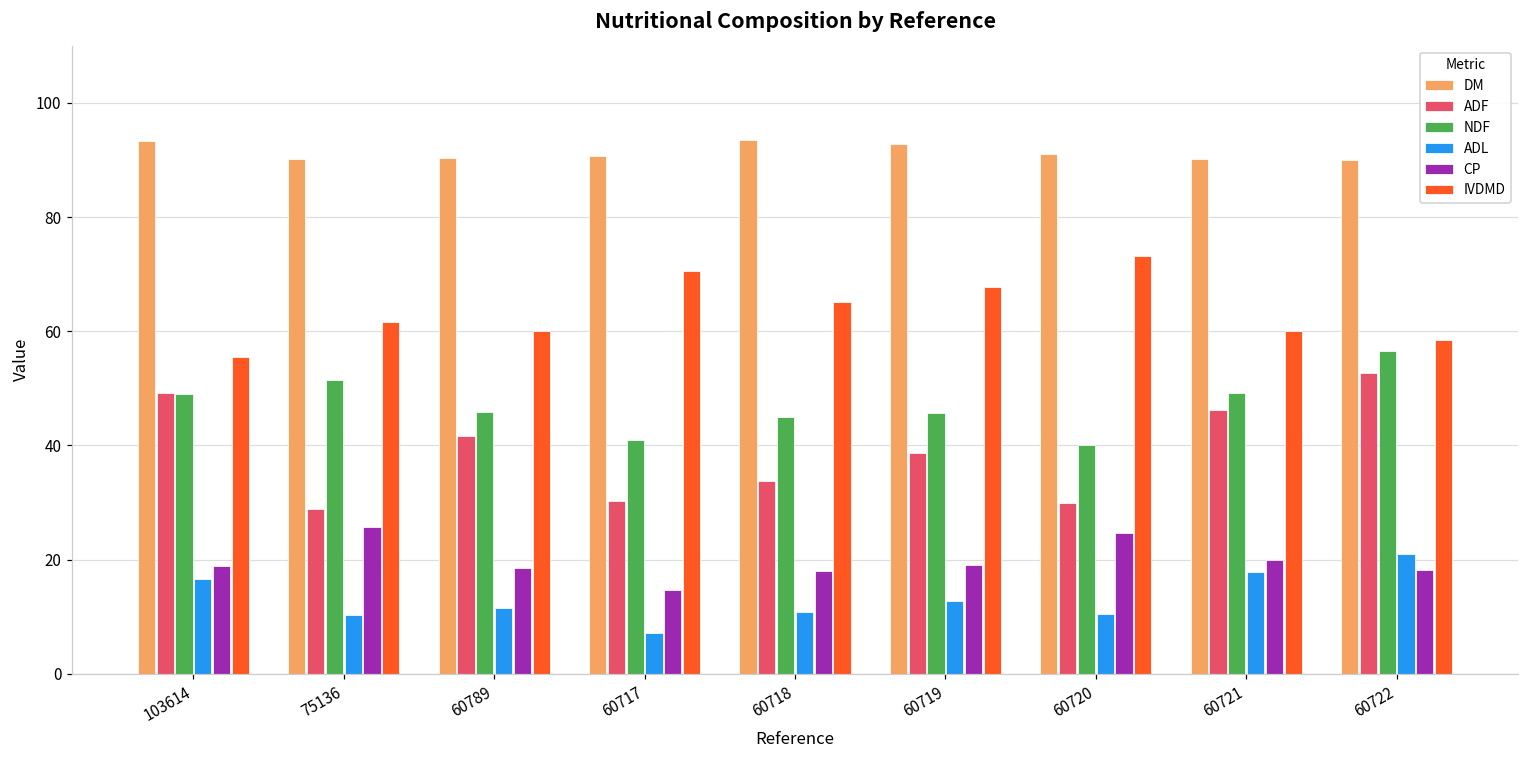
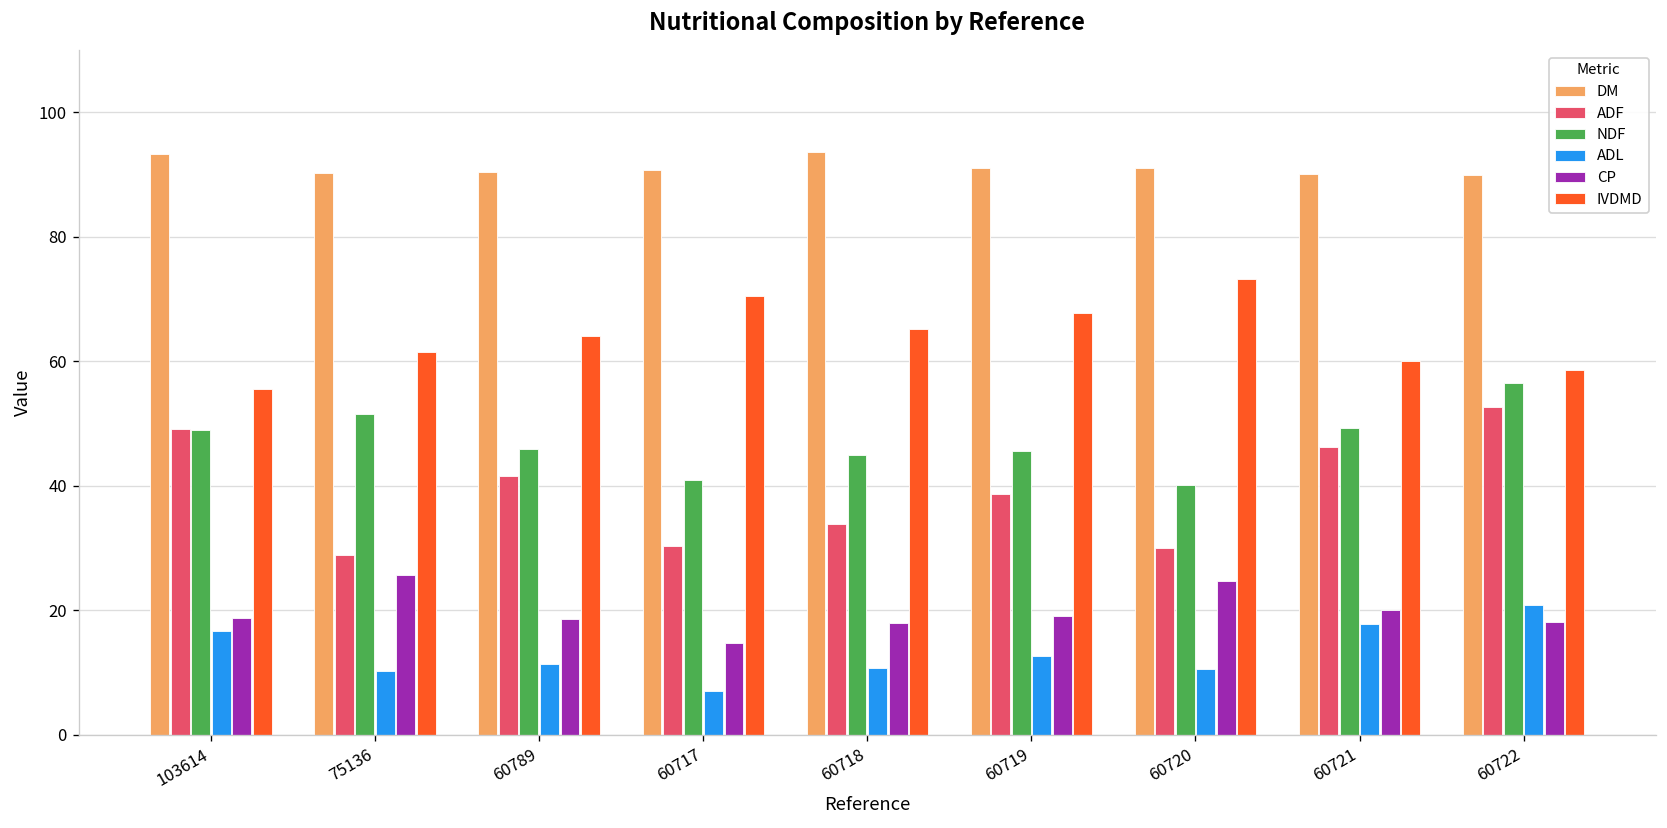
IVDMD, 60789: 60 -> 64
DM, 60719: 93 -> 91
